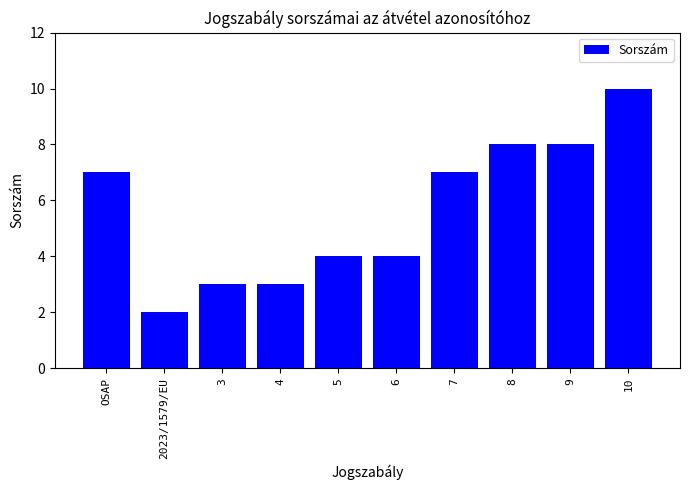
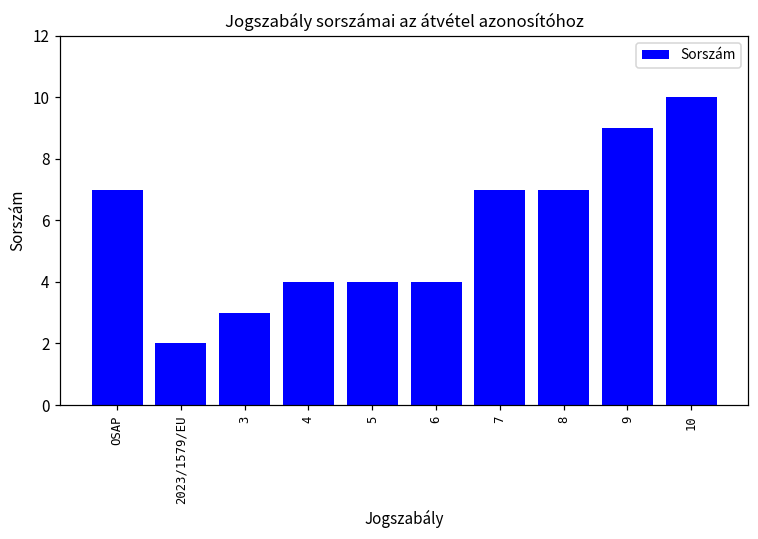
4: 3 -> 4
8: 8 -> 7
9: 8 -> 9
